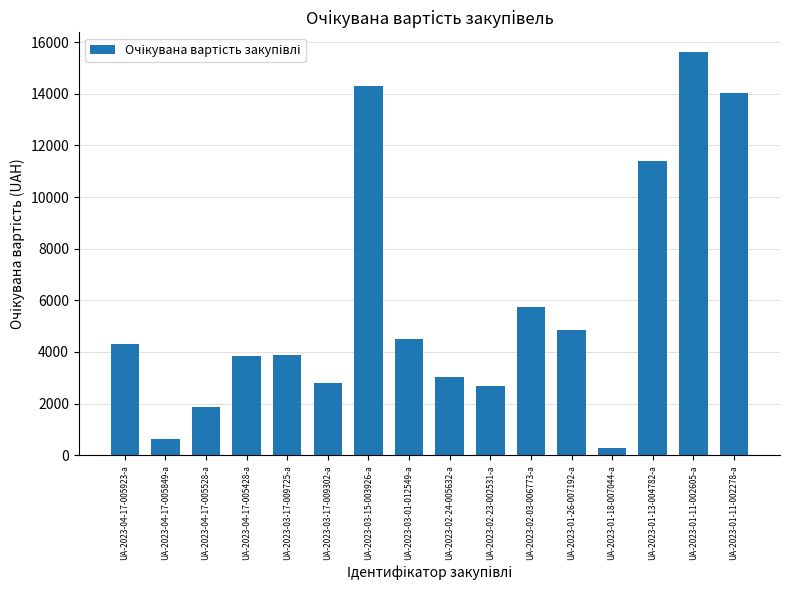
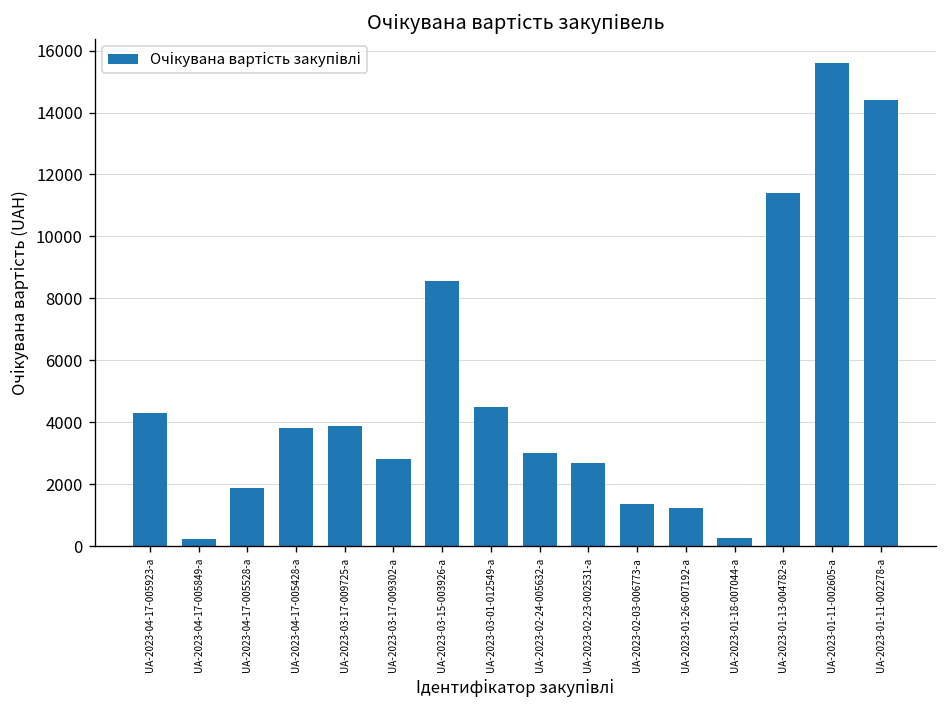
UA-2023-04-17-005849-a: 600 -> 300
UA-2023-03-15-003926-a: 14300 -> 8600
UA-2023-02-03-006773-a: 5800 -> 1400
UA-2023-01-26-007192-a: 4900 -> 1200
UA-2023-01-11-002278-a: 14000 -> 14400
